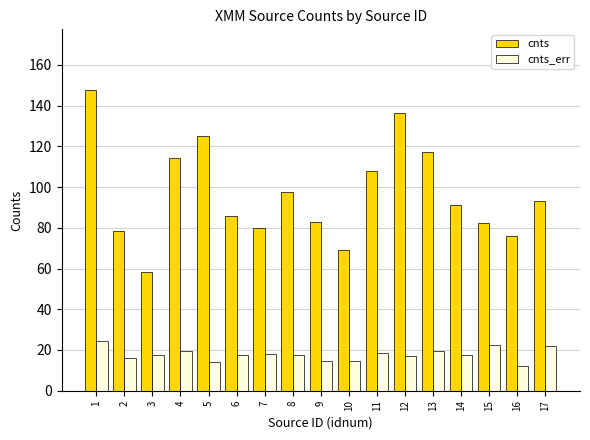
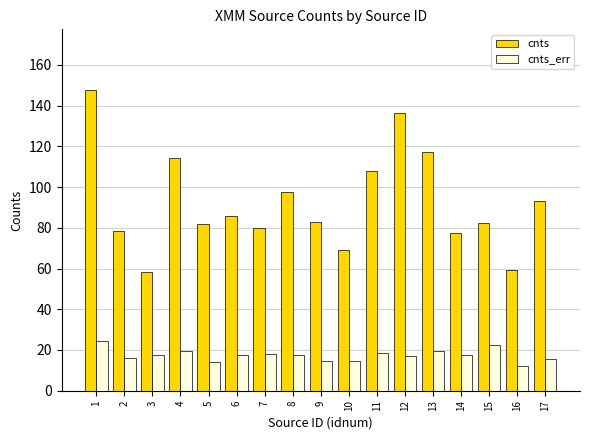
cnts, 5: 125 -> 82
cnts, 14: 91 -> 77
cnts, 16: 76 -> 59
cnts_err, 17: 22 -> 16
